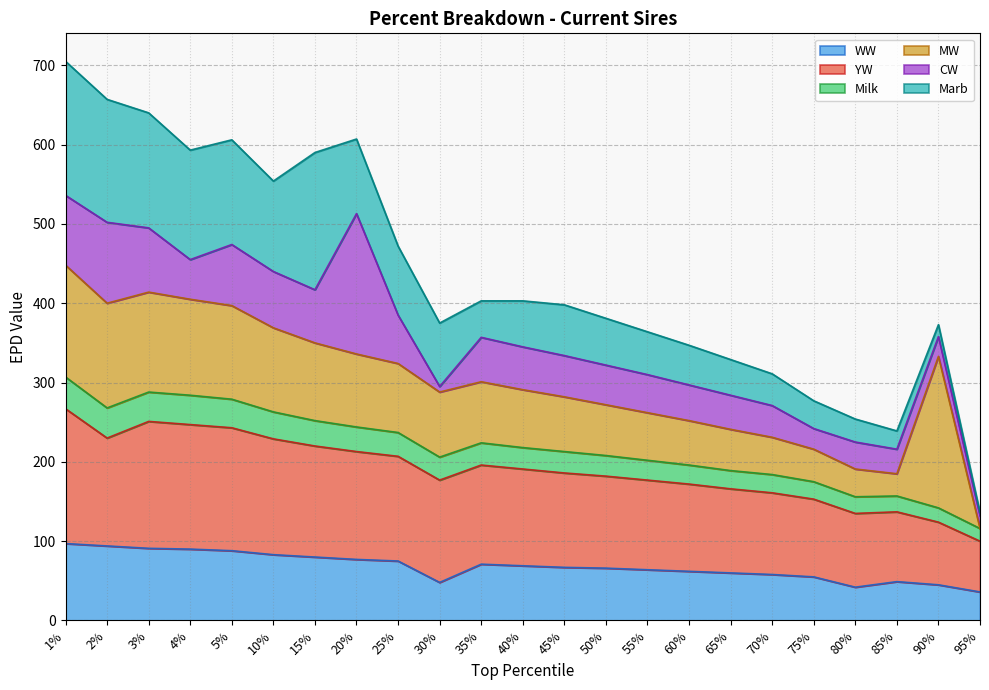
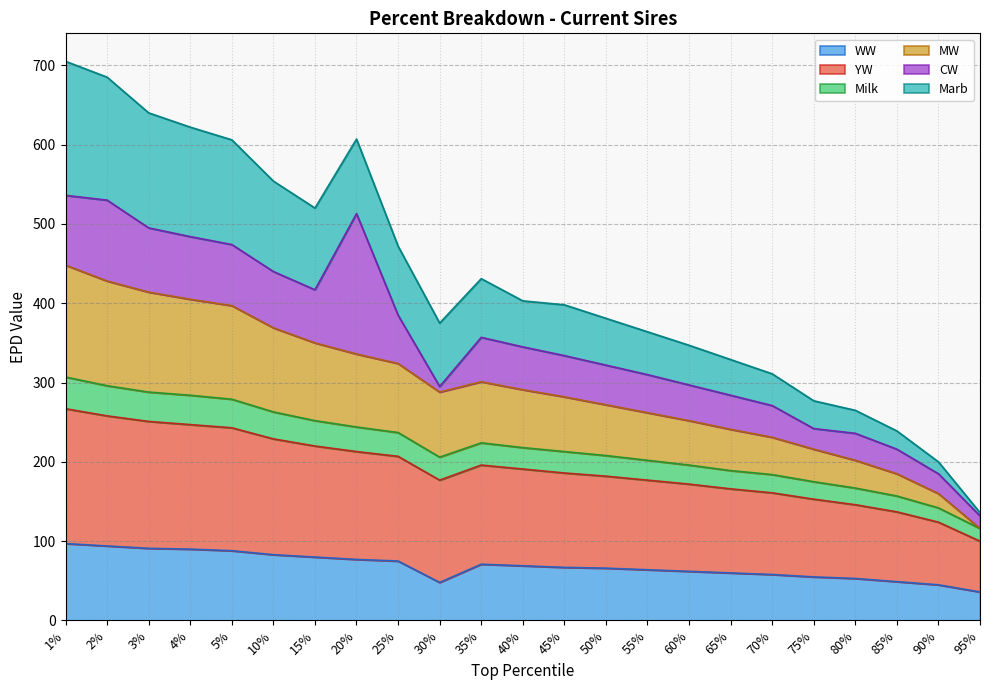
YW, 2%: 140 -> 160
CW, 4%: 50 -> 80
Marb, 15%: 170 -> 100
Marb, 35%: 50 -> 70
WW, 80%: 40 -> 50
MW, 90%: 190 -> 20
